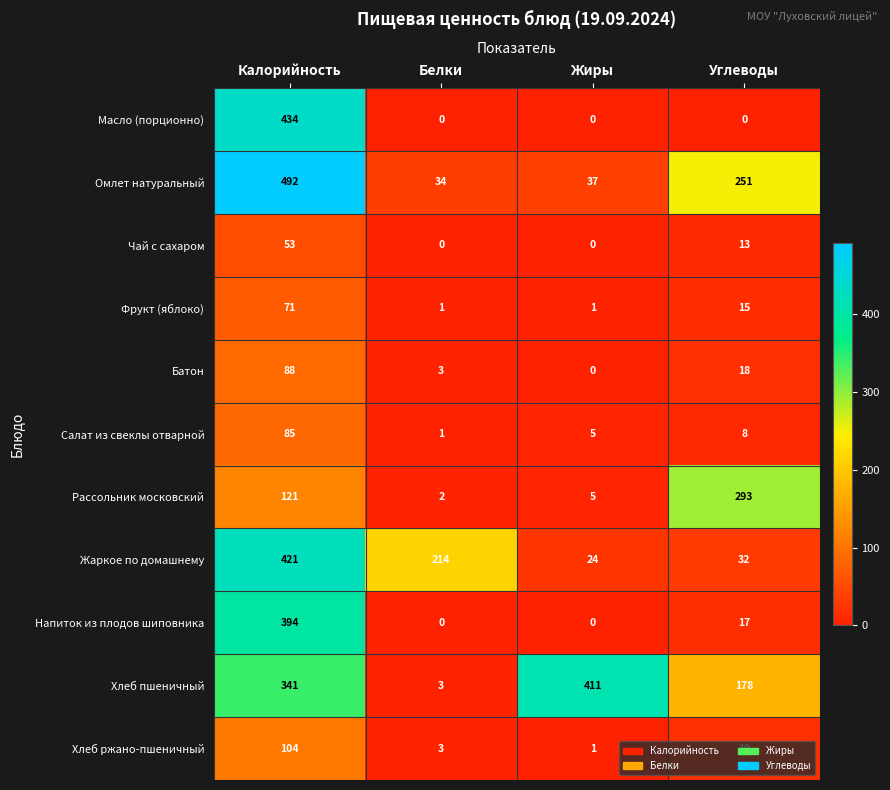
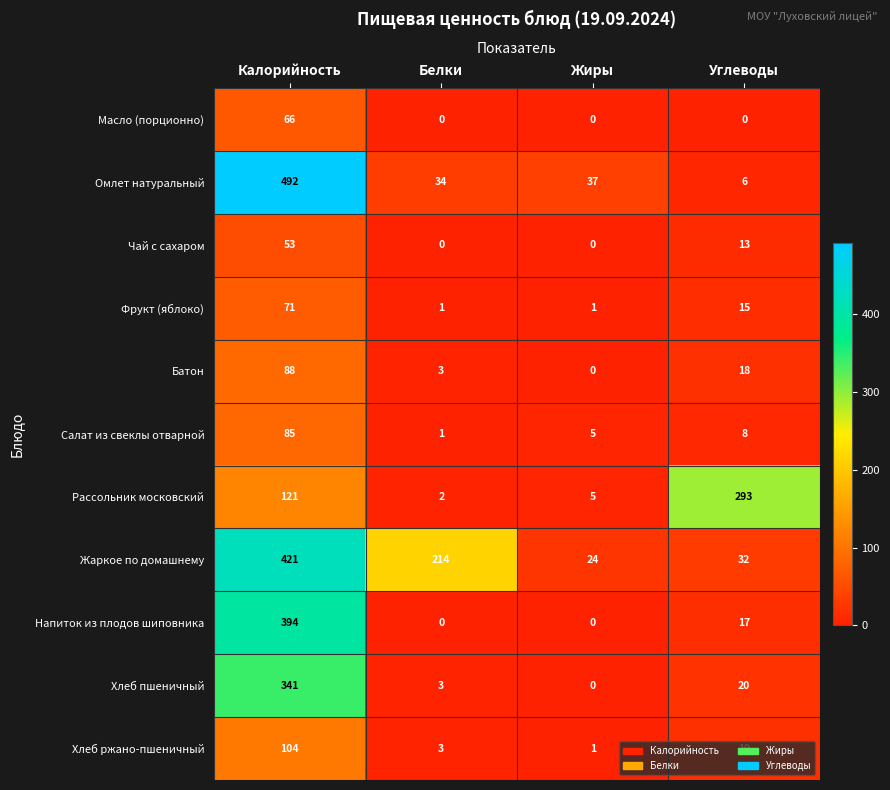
Масло (порционно), Калорийность: 434 -> 66
Омлет натуральный, Углеводы: 251 -> 6
Хлеб пшеничный, Жиры: 411 -> 0
Хлеб пшеничный, Углеводы: 178 -> 20
